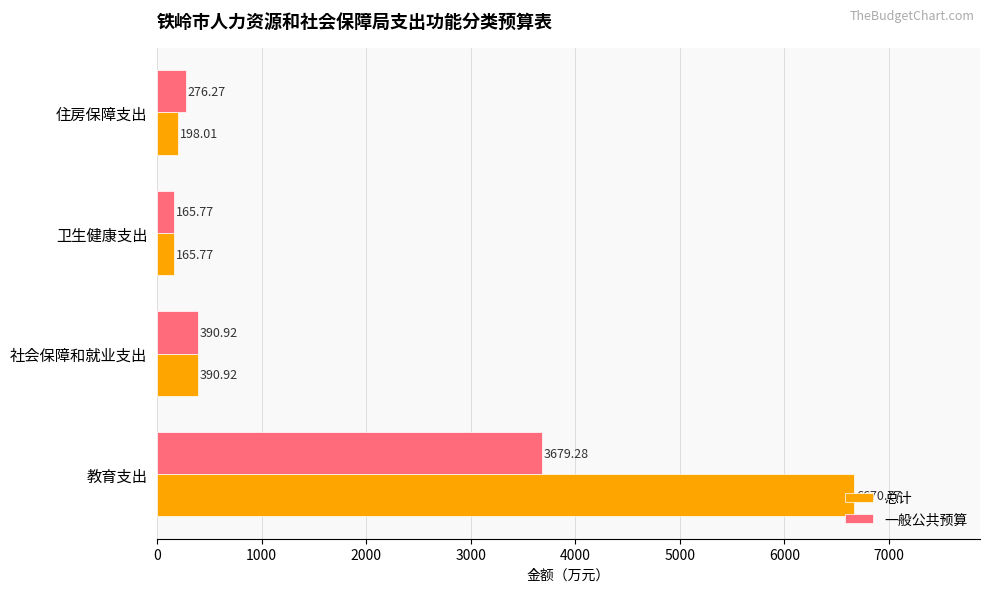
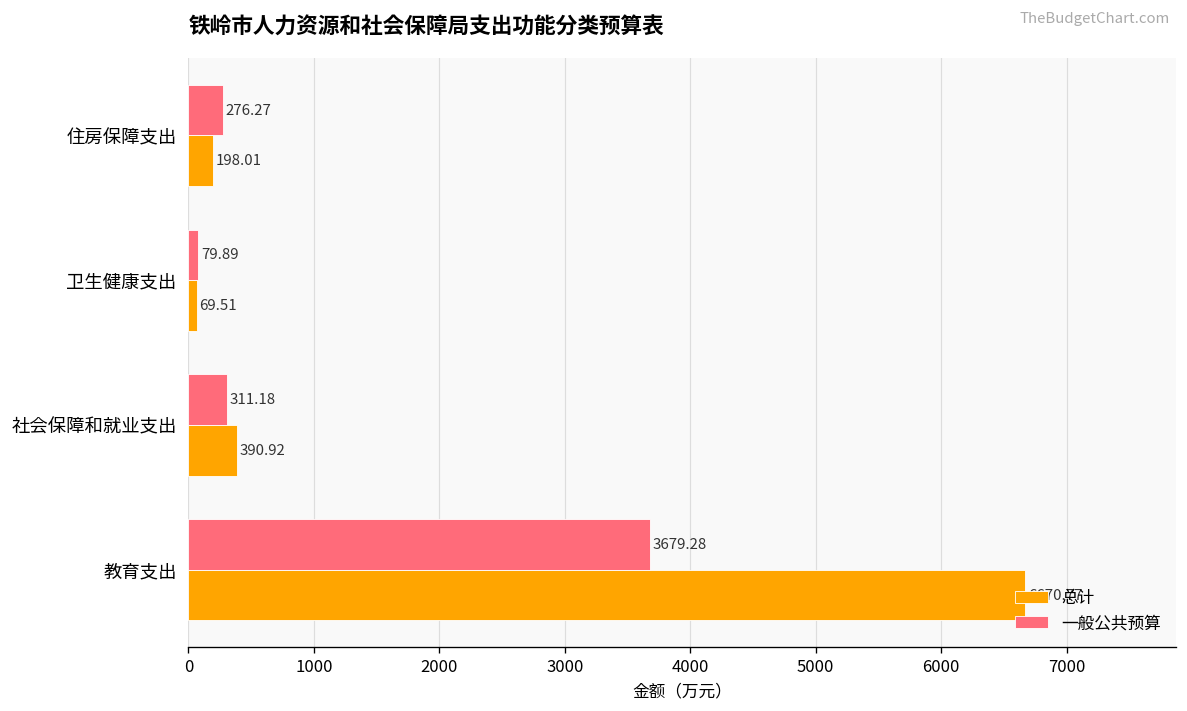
一般公共预算, 卫生健康支出: 165.77 -> 79.89
总计, 卫生健康支出: 165.77 -> 69.51
一般公共预算, 社会保障和就业支出: 390.92 -> 311.18
